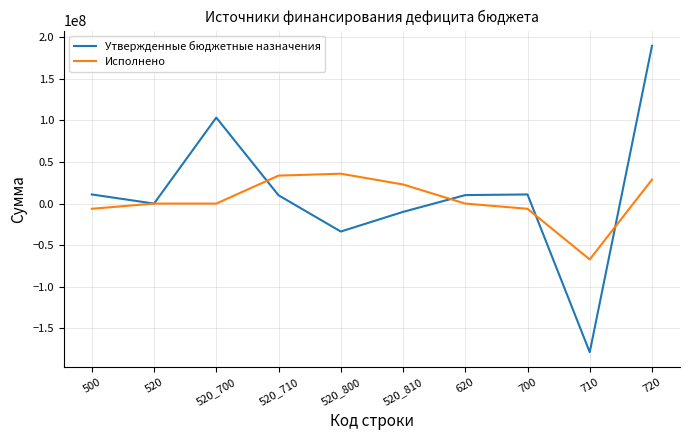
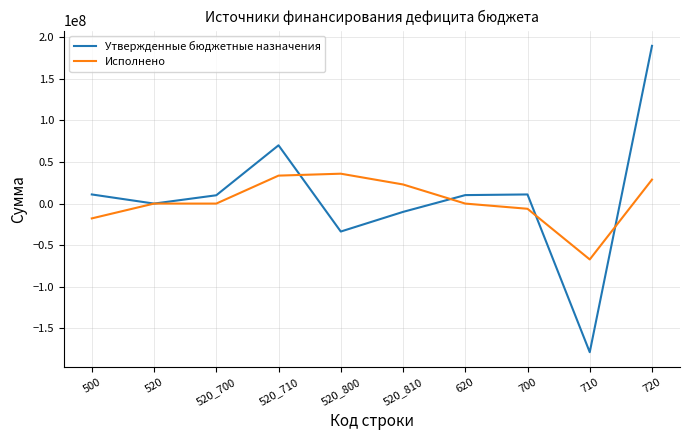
Исполнено, 500: -10000000 -> -20000000
Утвержденные бюджетные назначения, 520_700: 100000000 -> 10000000
Утвержденные бюджетные назначения, 520_710: 10000000 -> 70000000
